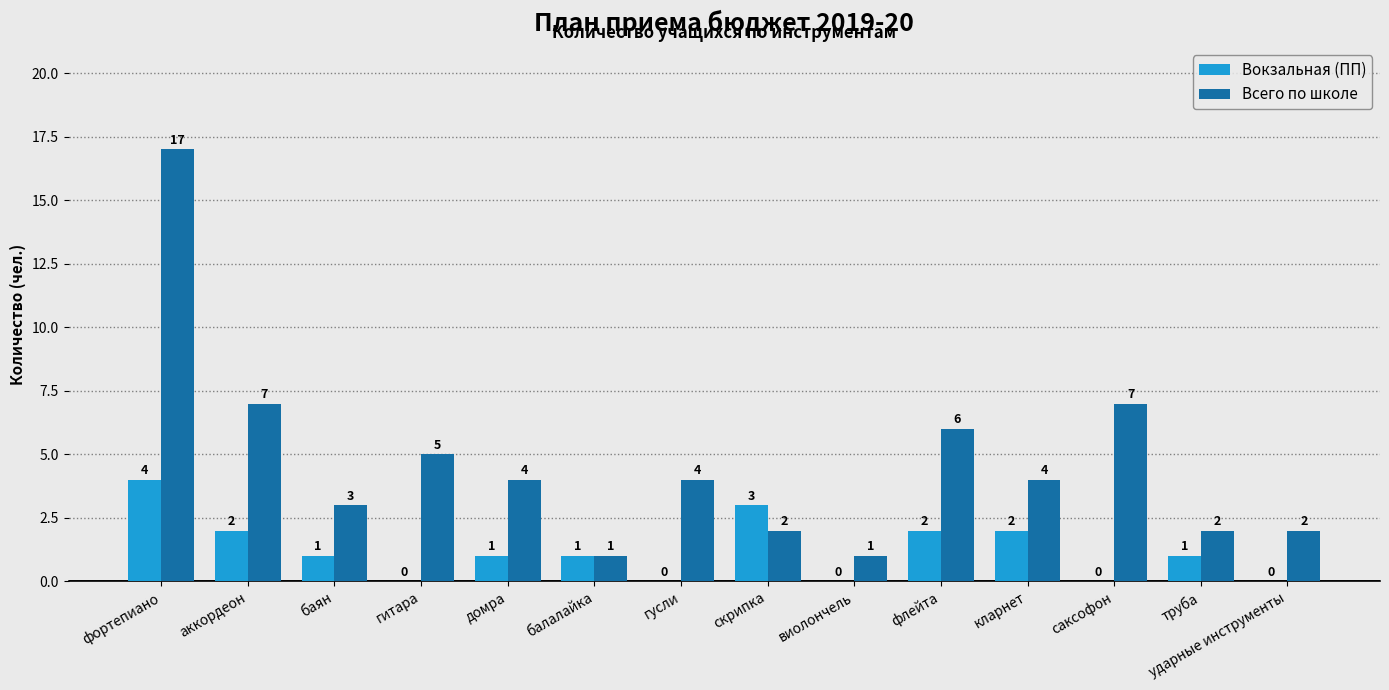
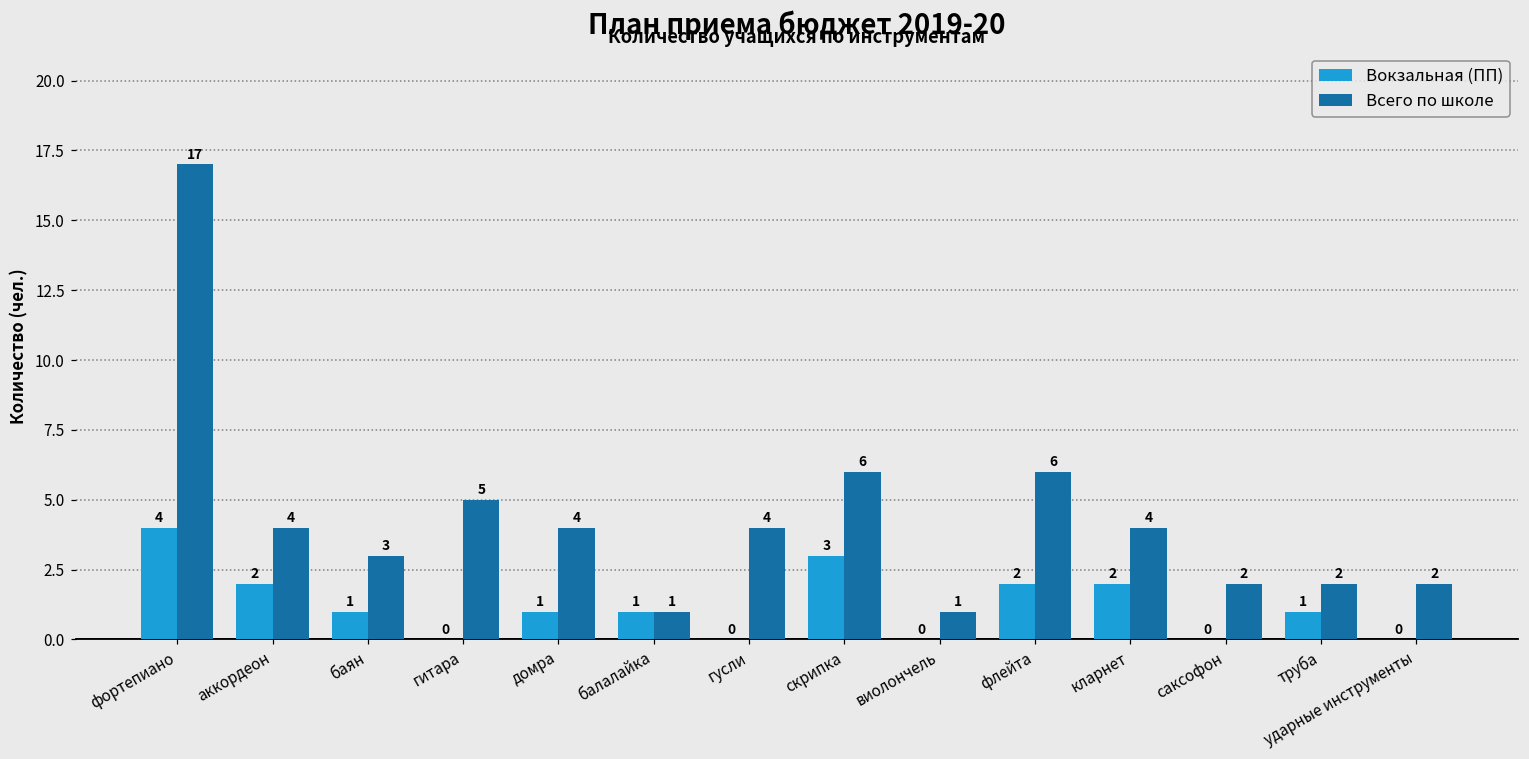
Всего по школе, аккордеон: 7 -> 4
Всего по школе, скрипка: 2 -> 6
Всего по школе, саксофон: 7 -> 2
